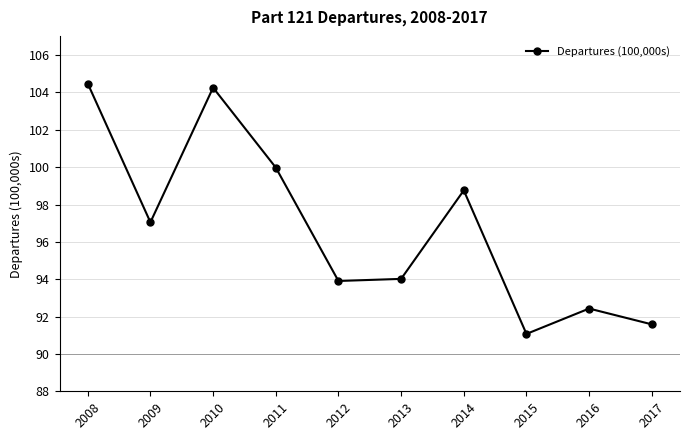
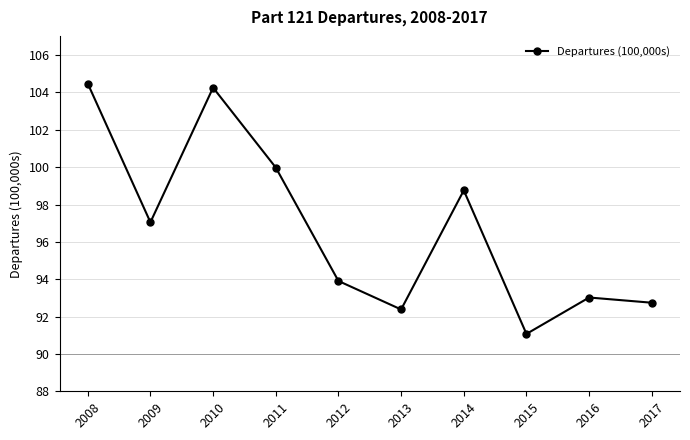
2013: 94.0 -> 92.4
2016: 92.4 -> 93.0
2017: 91.6 -> 92.7
